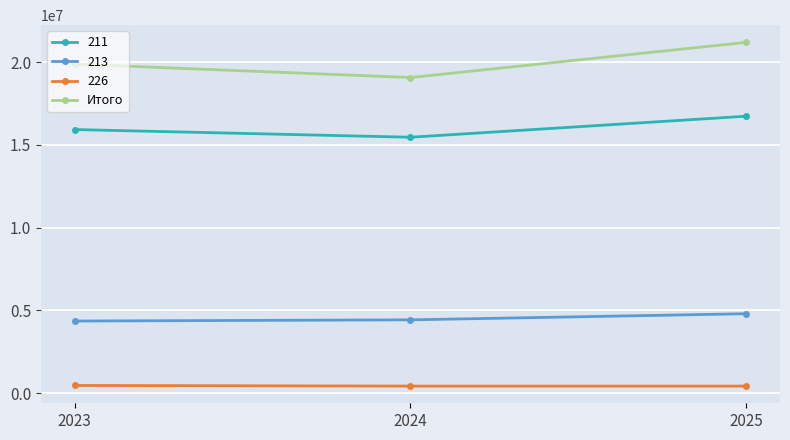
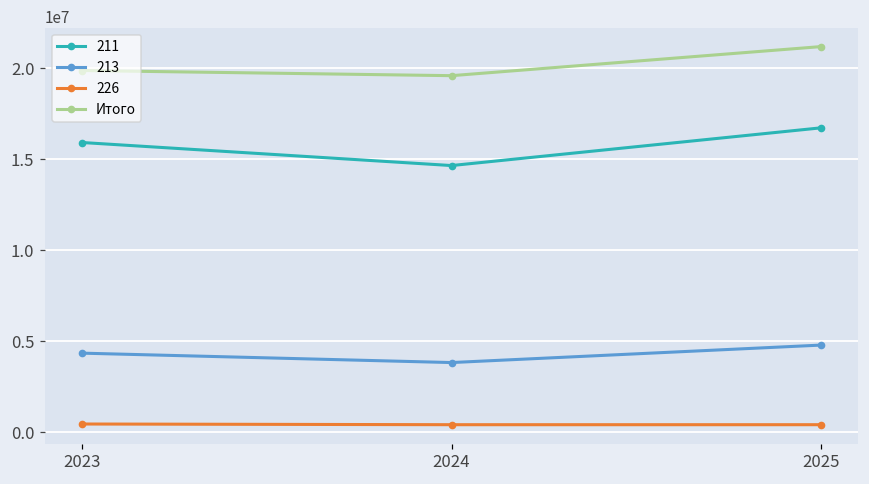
211, 2024: 15500000 -> 14700000
213, 2024: 4400000 -> 3800000
Итого, 2024: 19100000 -> 19600000
